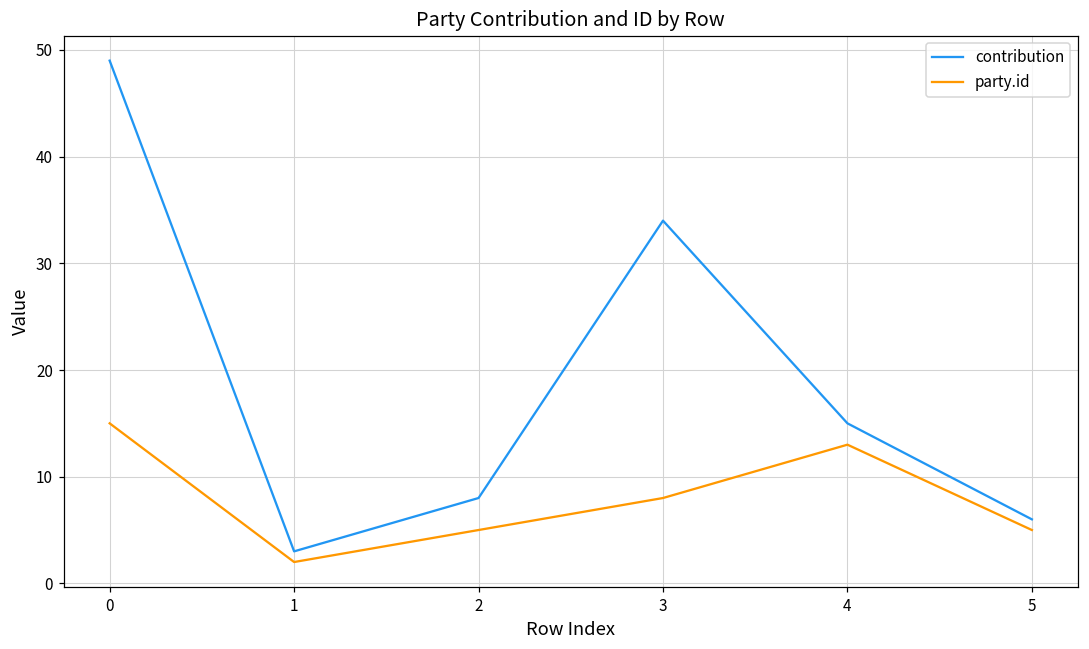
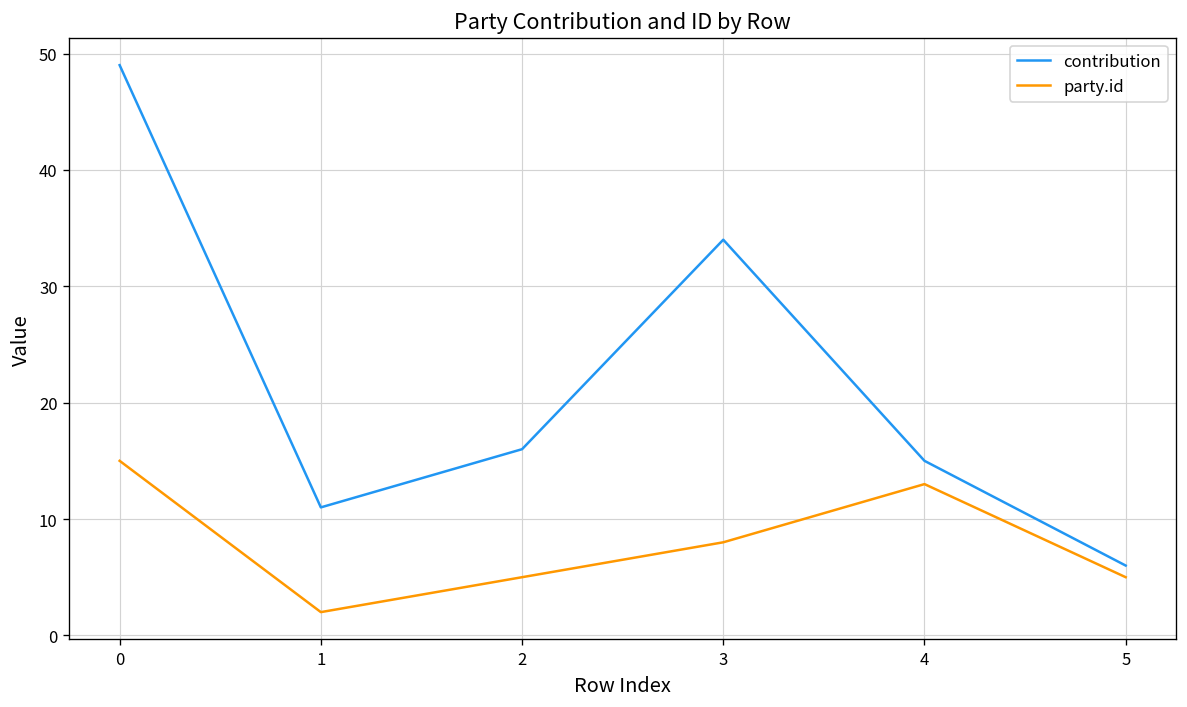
contribution, 1: 3 -> 11
contribution, 2: 8 -> 16
